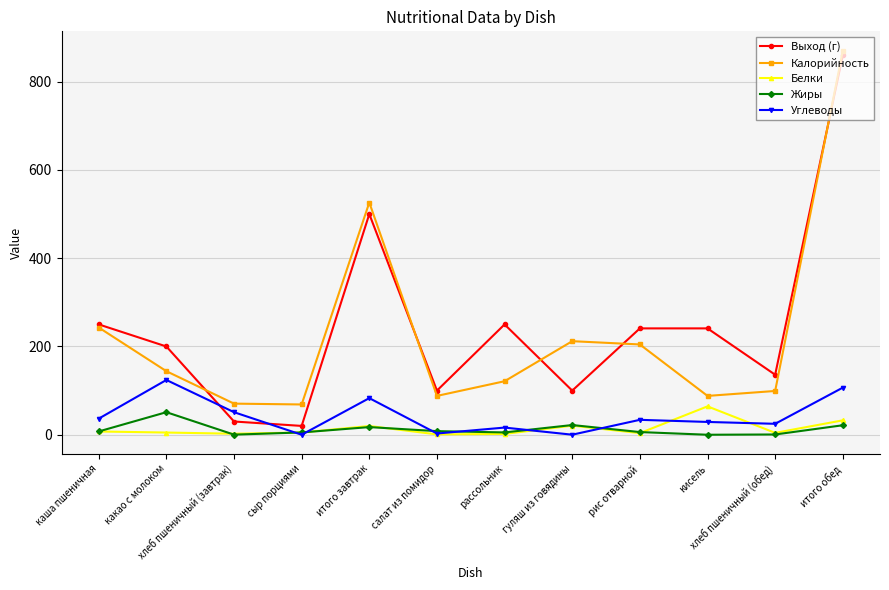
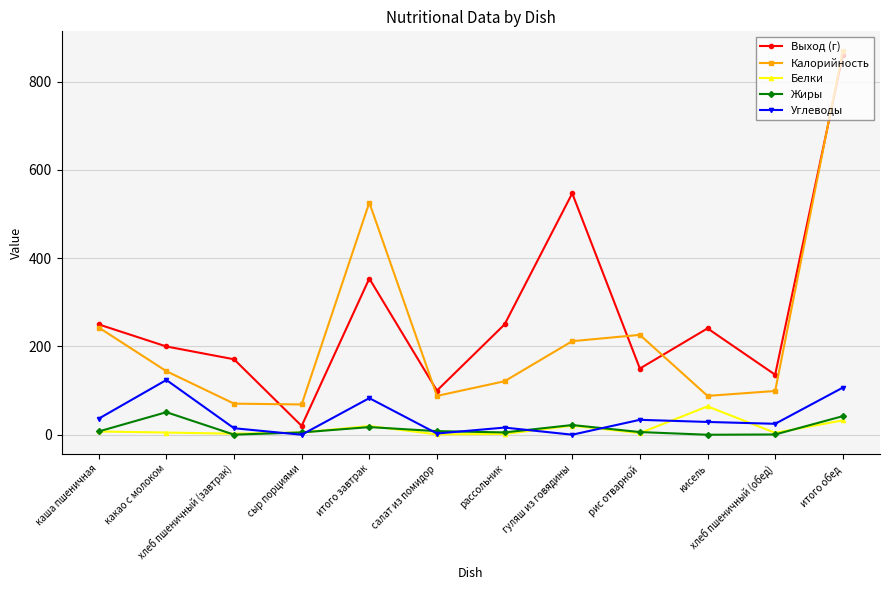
Выход (г), хлеб пшеничный (завтрак): 30 -> 170
Углеводы, хлеб пшеничный (завтрак): 50 -> 10
Выход (г), итого завтрак: 500 -> 350
Выход (г), гуляш из говядины: 100 -> 550
Выход (г), рис отварной: 240 -> 150
Калорийность, рис отварной: 200 -> 230
Жиры, итого обед: 20 -> 40
